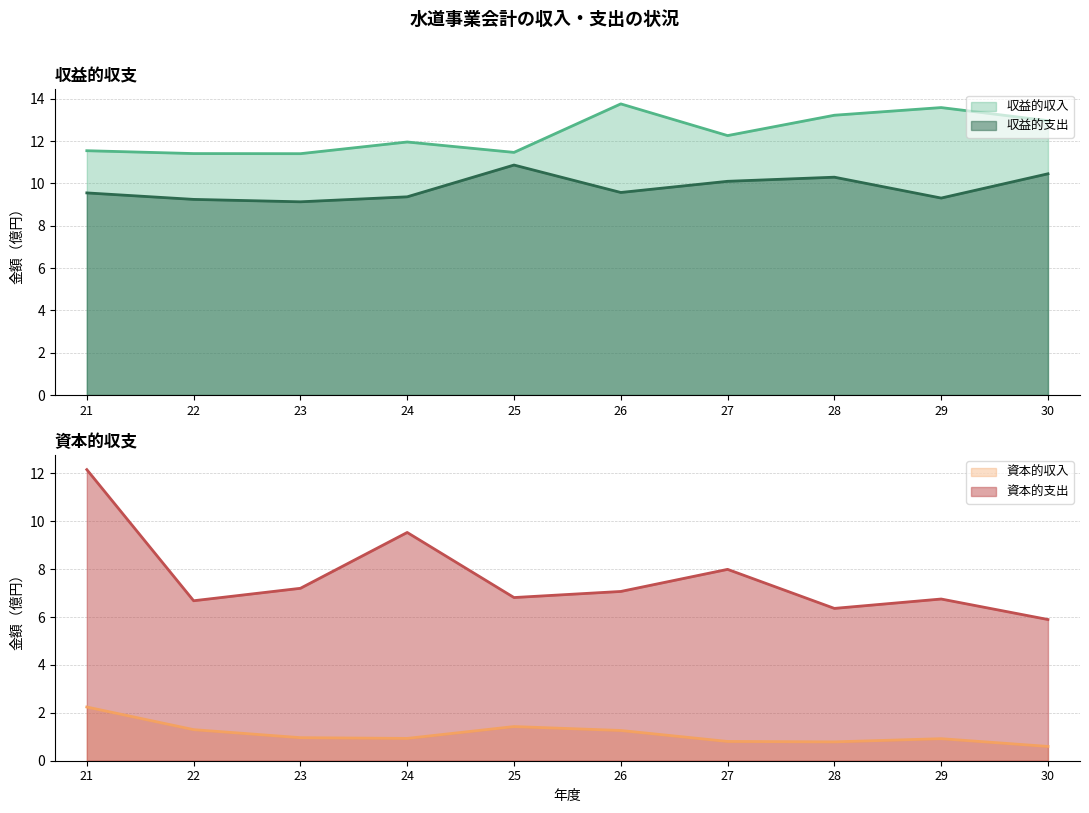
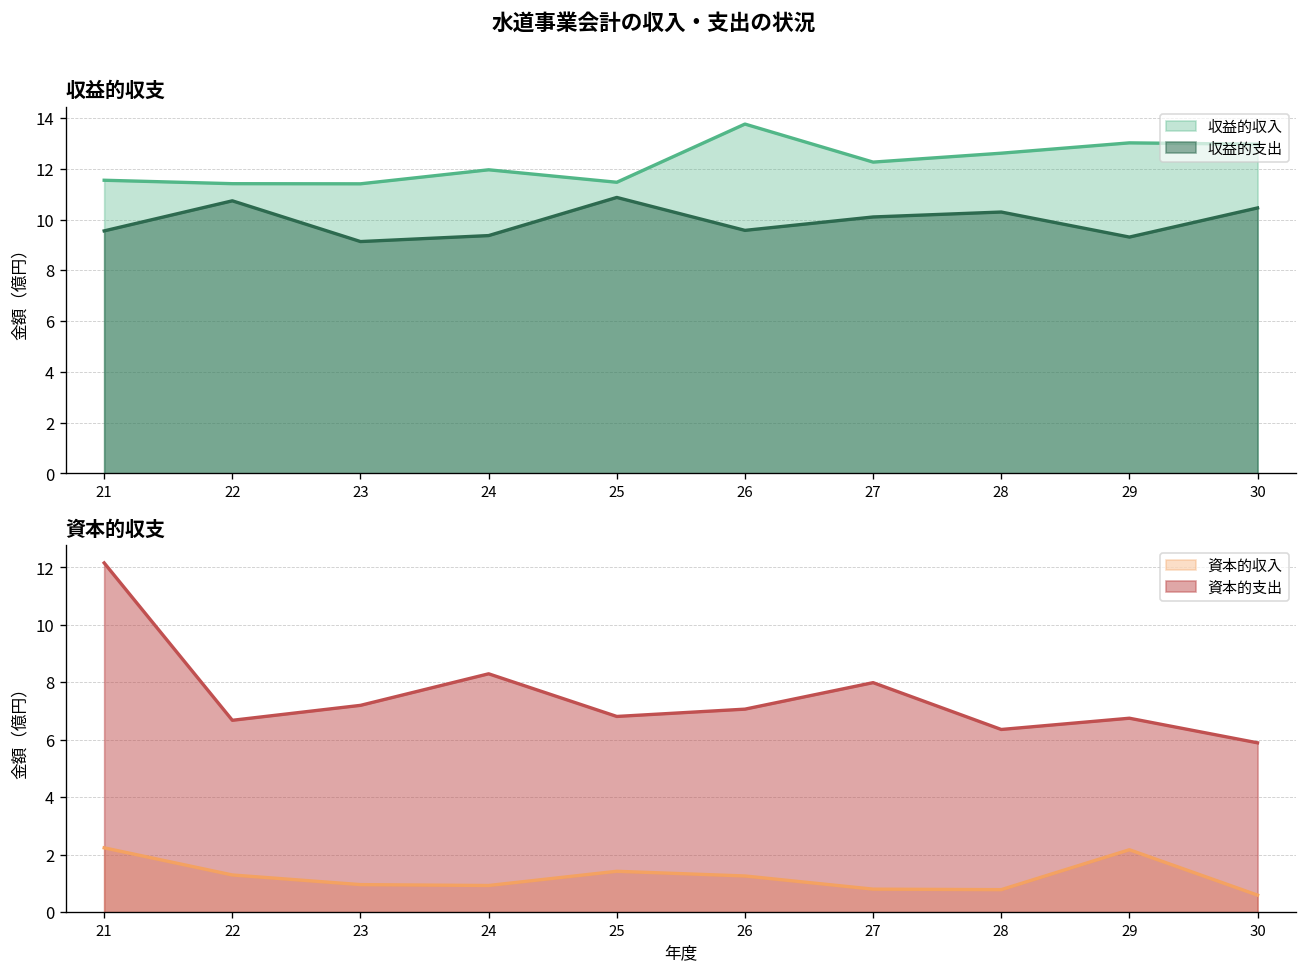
収益的収支, 収益的支出, 22: 9.2 -> 10.7
収益的収支, 収益的収入, 28: 13.2 -> 12.6
収益的収支, 収益的収入, 29: 13.6 -> 13.0
資本的収支, 資本的支出, 24: 9.5 -> 8.3
資本的収支, 資本的収入, 29: 0.9 -> 2.2
